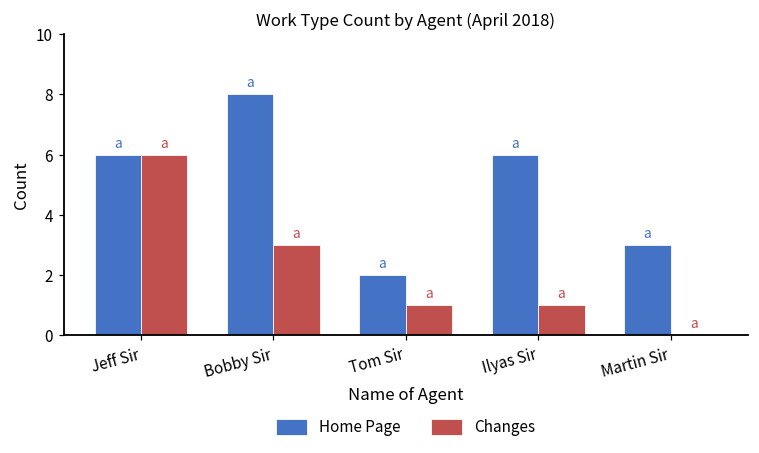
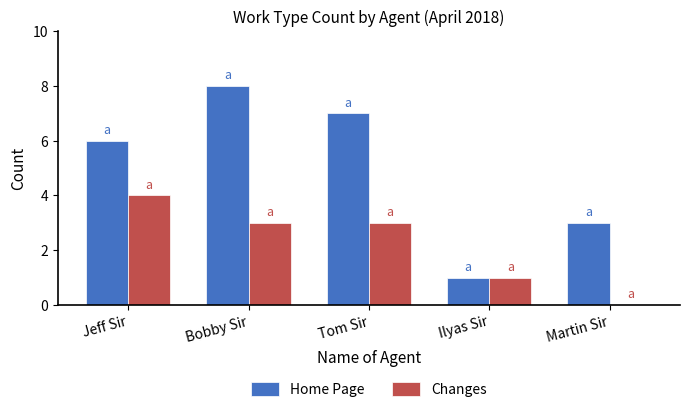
Changes, Jeff Sir: 6 -> 4
Home Page, Tom Sir: 2 -> 7
Changes, Tom Sir: 1 -> 3
Home Page, Ilyas Sir: 6 -> 1
